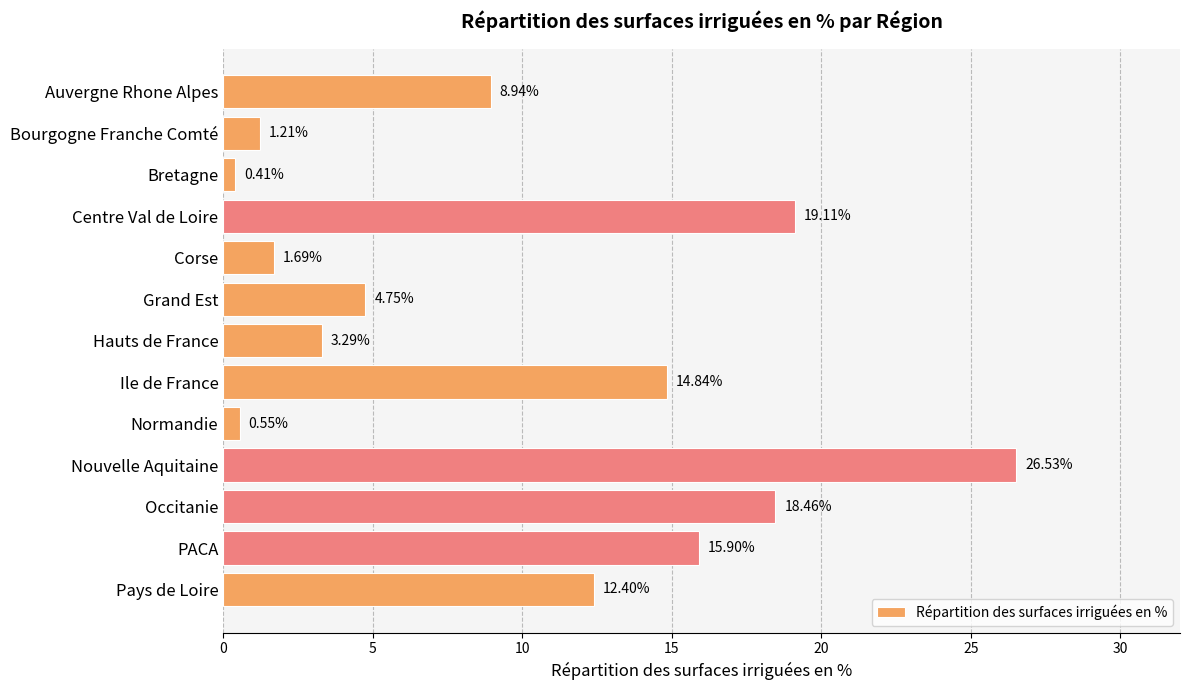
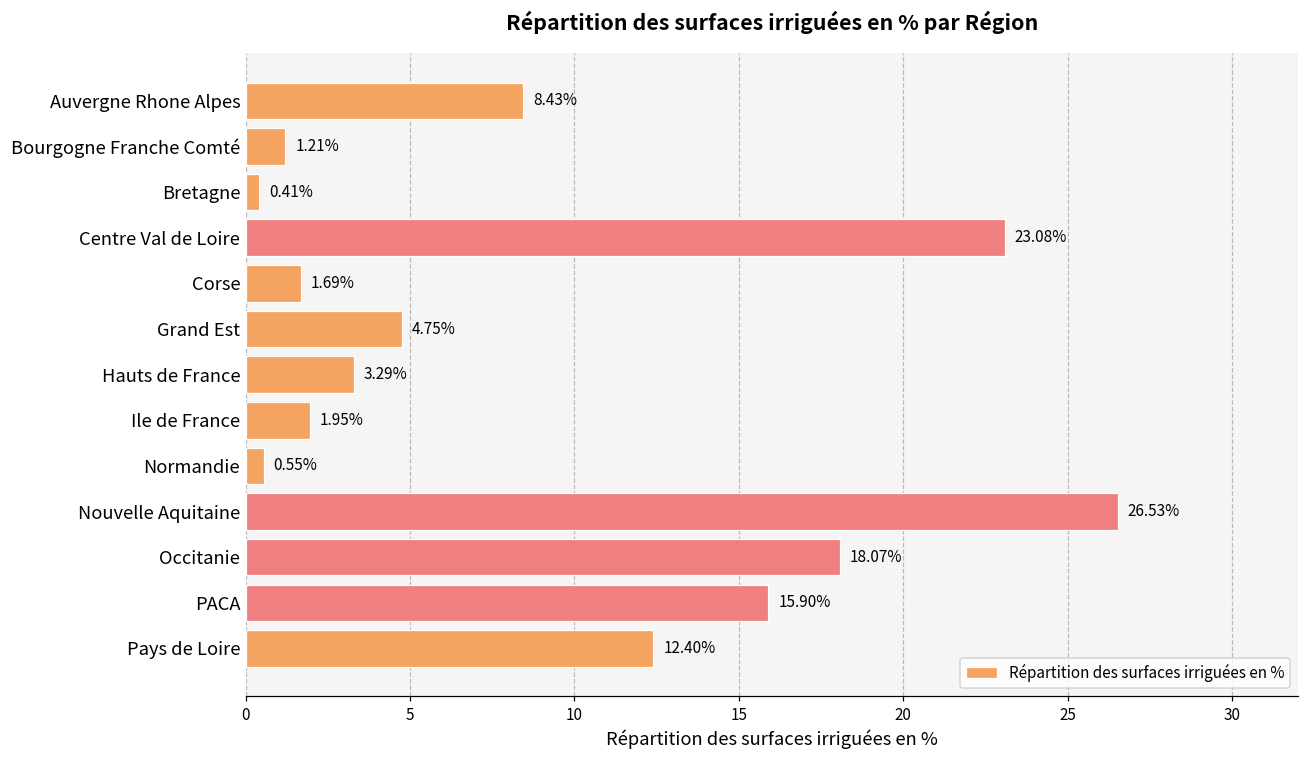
Auvergne Rhone Alpes: 8.94% -> 8.43%
Centre Val de Loire: 19.11% -> 23.08%
Ile de France: 14.84% -> 1.95%
Occitanie: 18.46% -> 18.07%
